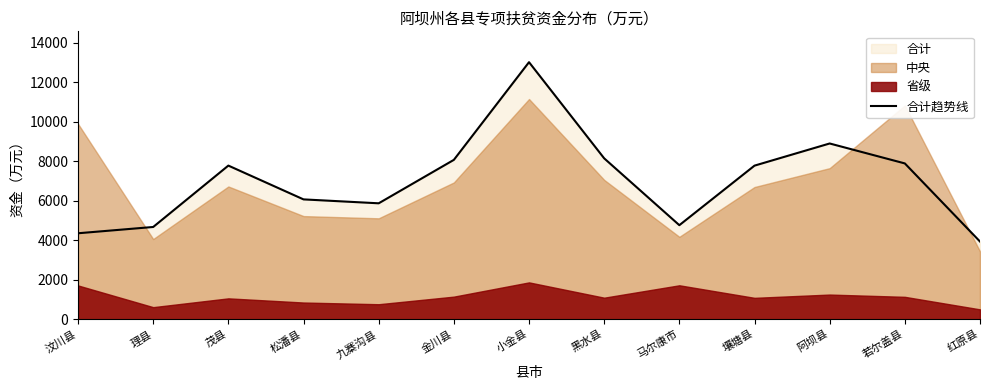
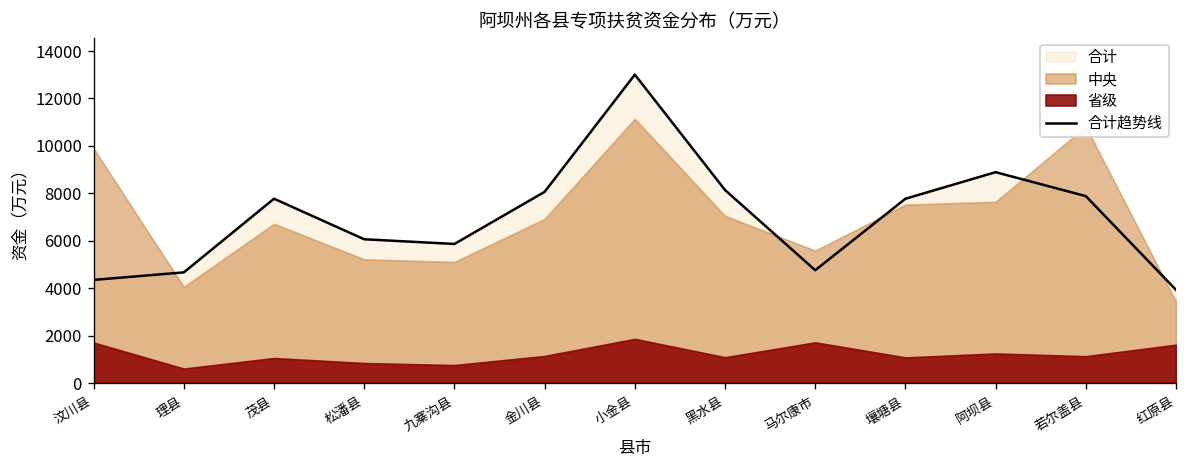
中央, 马尔康市: 4200 -> 5600
中央, 壤塘县: 6700 -> 7500
省级, 红原县: 500 -> 1600
